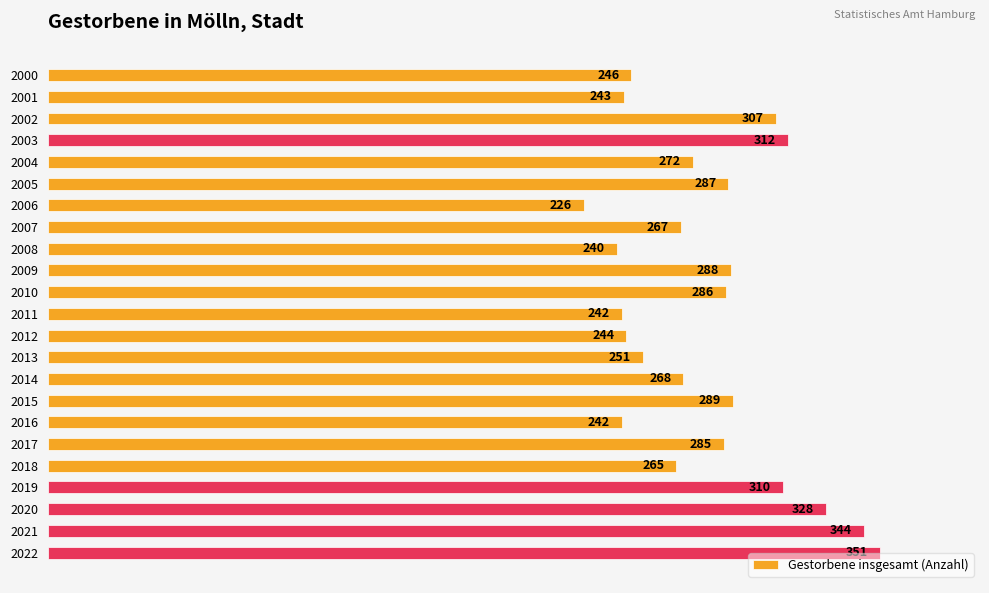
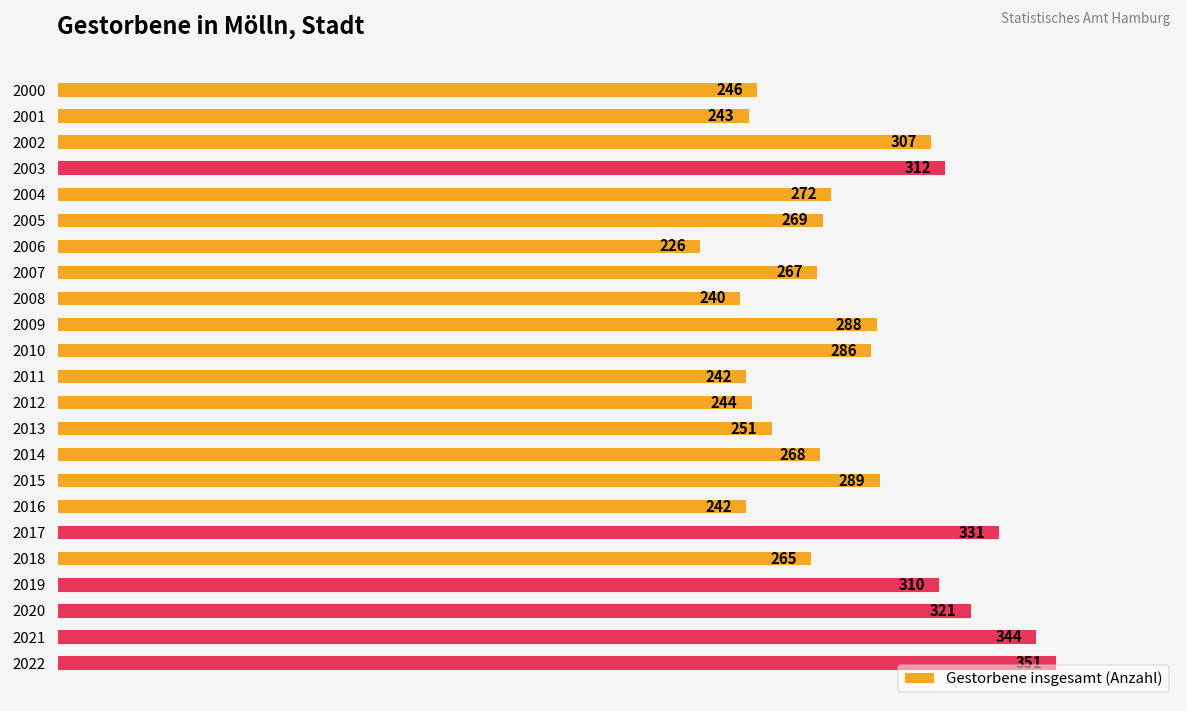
2005: 287 -> 269
2017: 285 -> 331
2020: 328 -> 321
